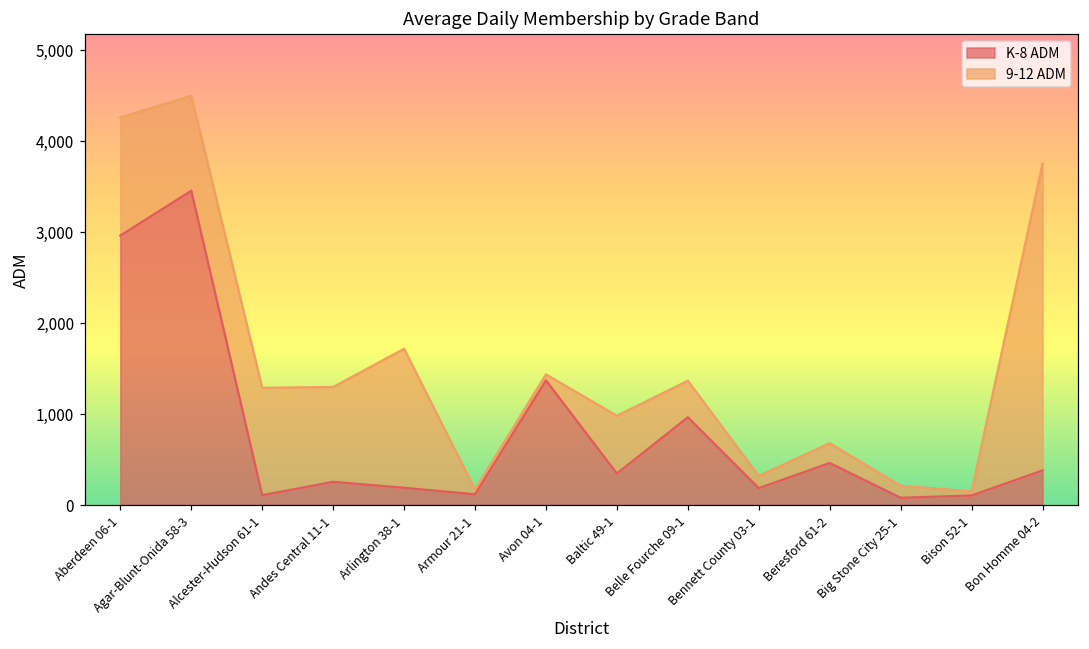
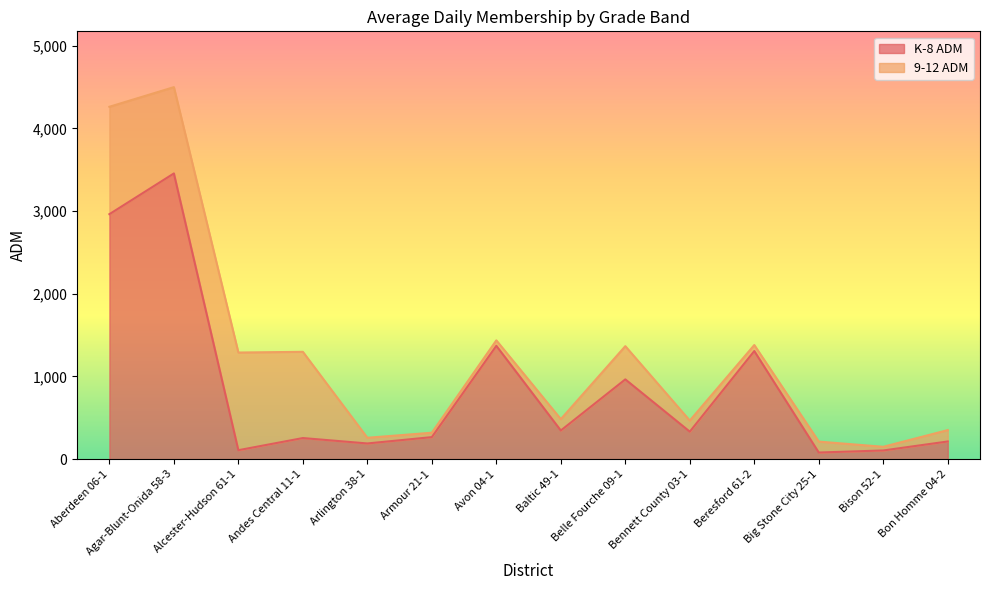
9-12 ADM, Arlington 38-1: 1,500 -> 100
K-8 ADM, Armour 21-1: 100 -> 300
9-12 ADM, Baltic 49-1: 600 -> 100
K-8 ADM, Bennett County 03-1: 200 -> 300
K-8 ADM, Beresford 61-2: 500 -> 1,300
9-12 ADM, Beresford 61-2: 200 -> 100
K-8 ADM, Bon Homme 04-2: 400 -> 200
9-12 ADM, Bon Homme 04-2: 3,400 -> 100
